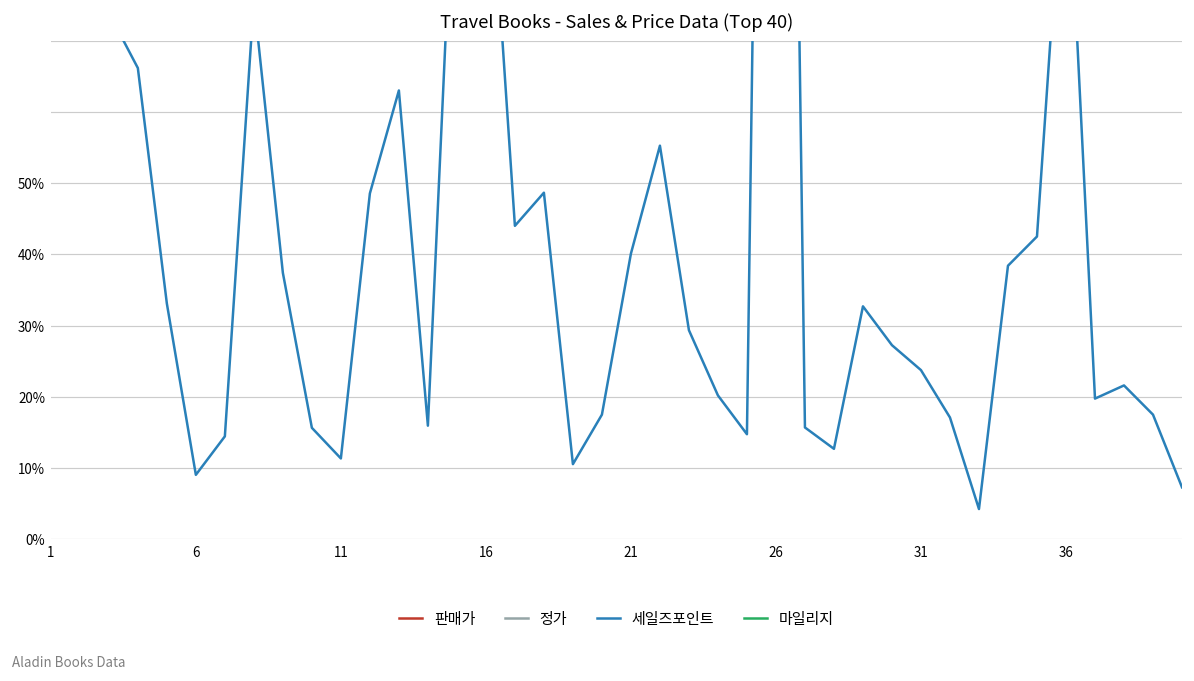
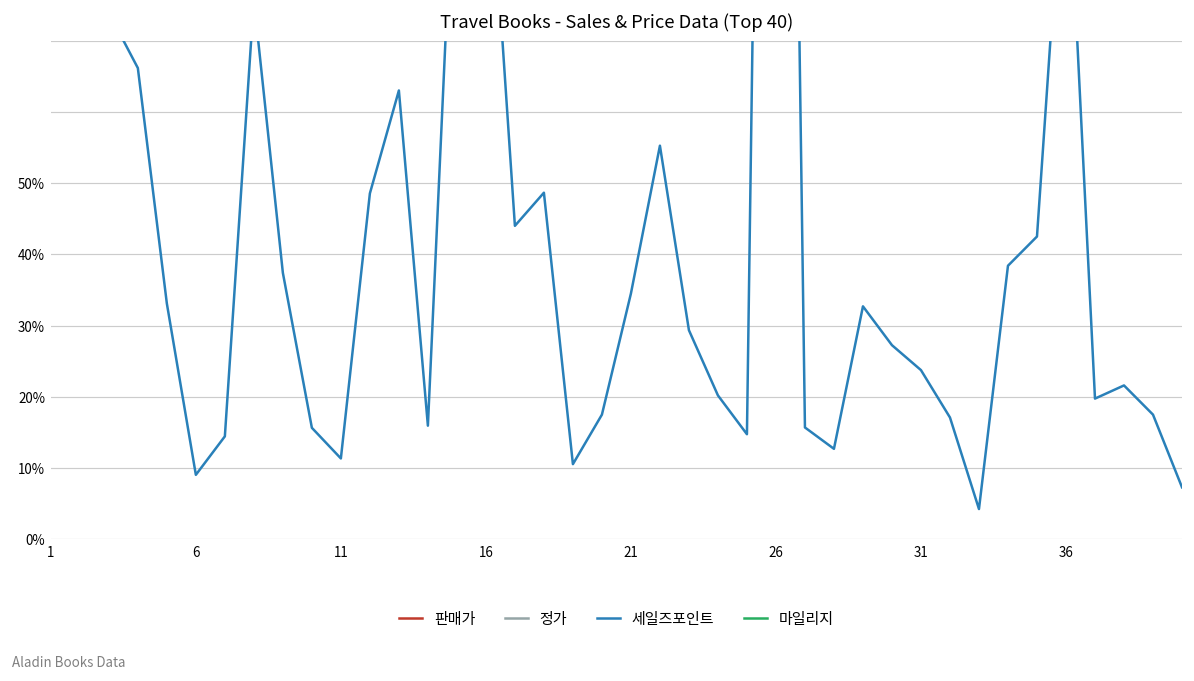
세일즈포인트, 21: 40% -> 35%
